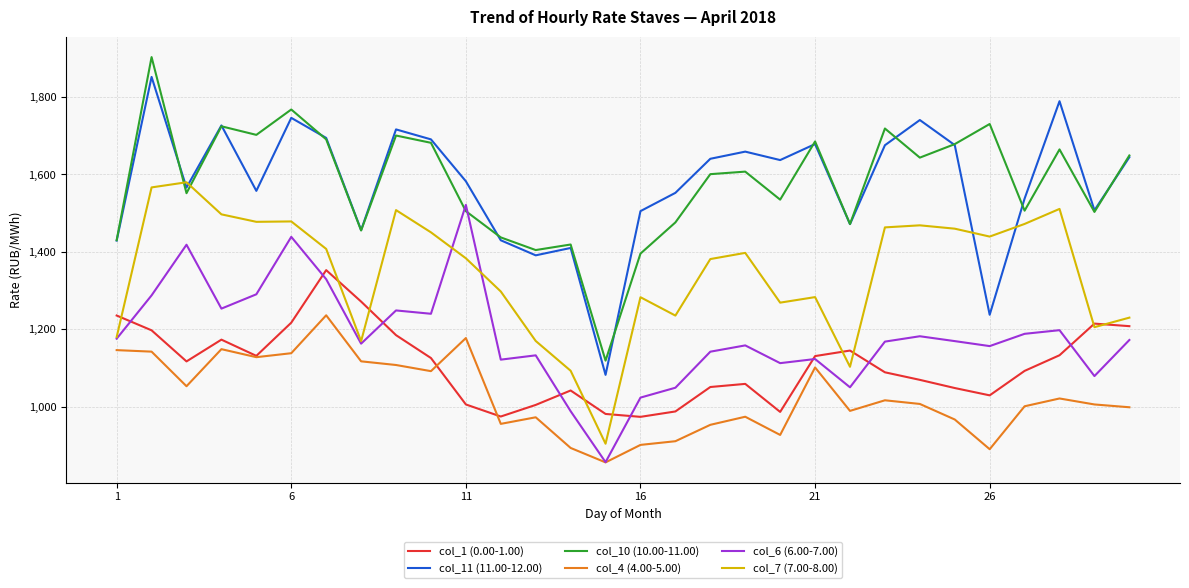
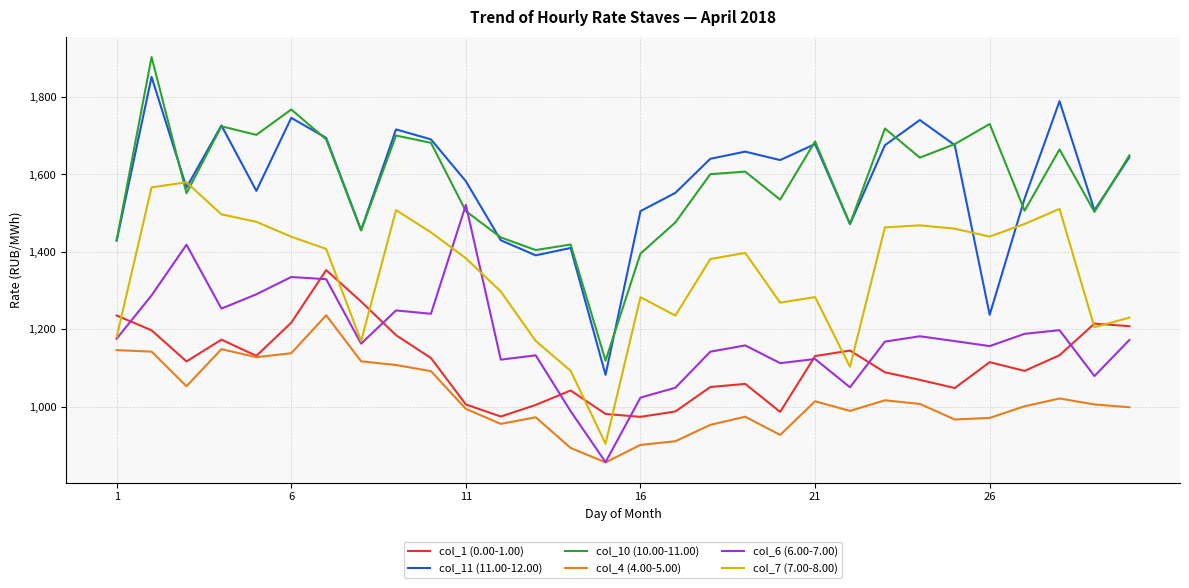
col_6 (6.00-7.00), 6: 1,440 -> 1,340
col_7 (7.00-8.00), 6: 1,480 -> 1,440
col_4 (4.00-5.00), 11: 1,180 -> 990
col_4 (4.00-5.00), 21: 1,100 -> 1,010
col_1 (0.00-1.00), 26: 1,030 -> 1,120
col_4 (4.00-5.00), 26: 890 -> 970
